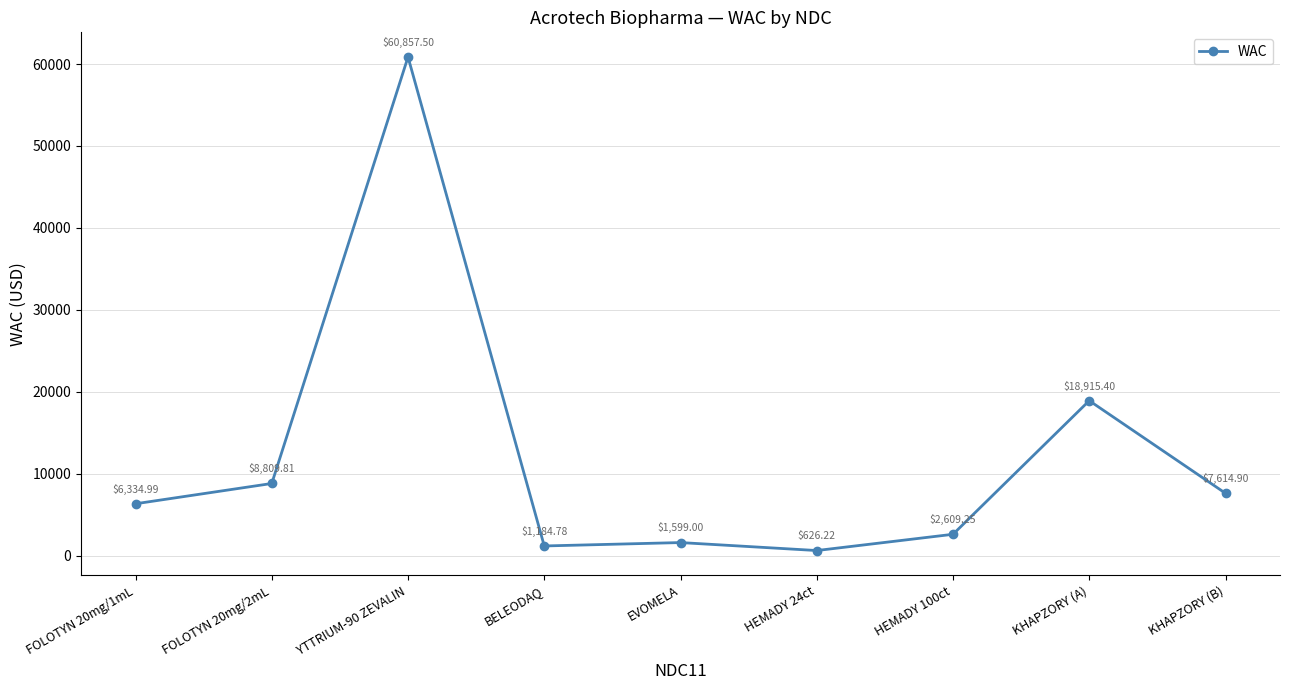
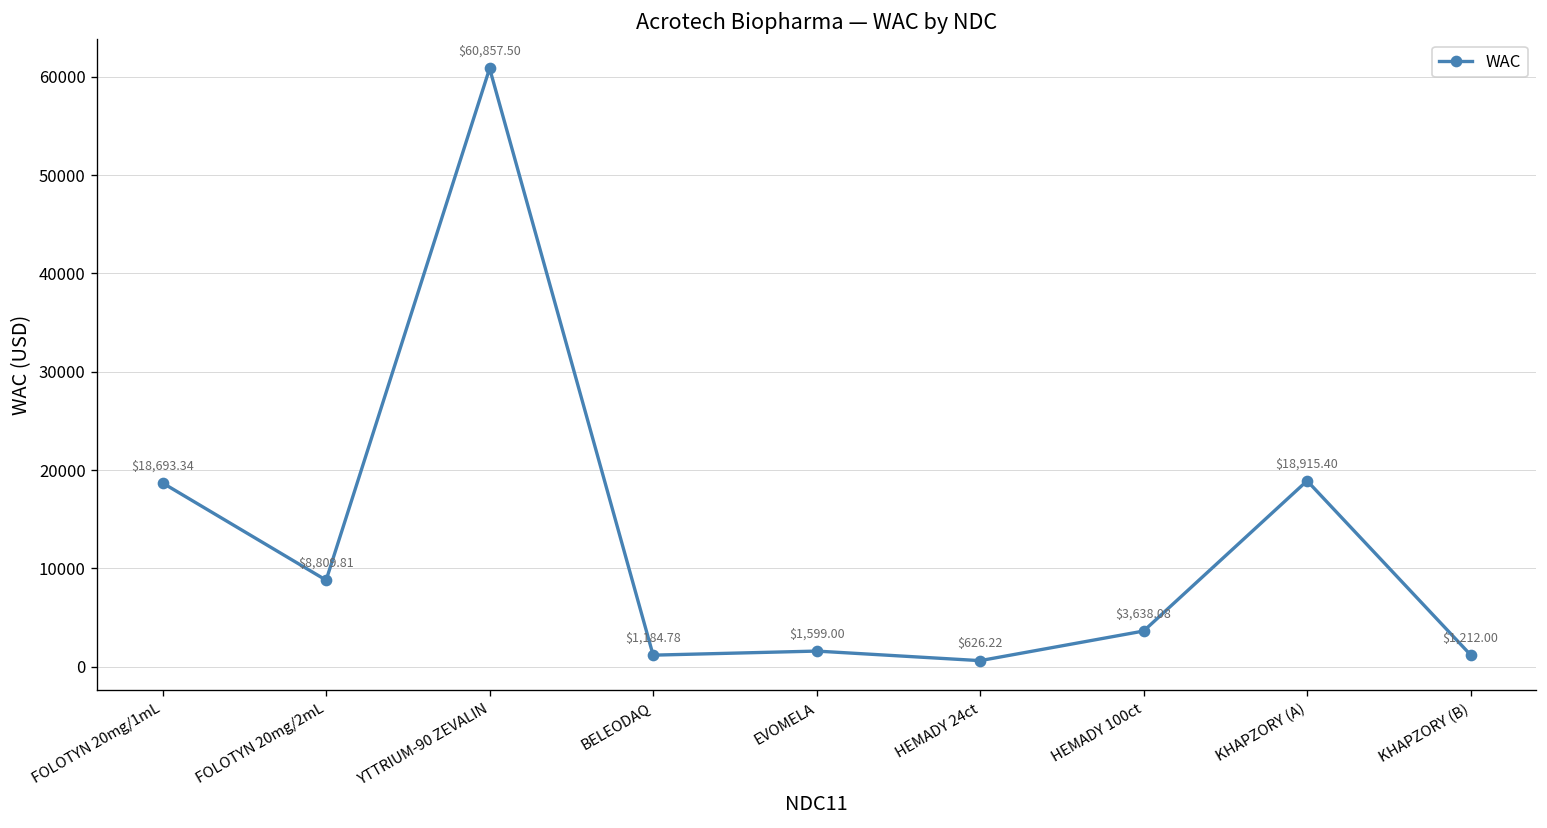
FOLOTYN 20mg/1mL: $6,334.99 -> $18,693.34
HEMADY 100ct: $2,609.25 -> $3,638.08
KHAPZORY (B): $7,614.90 -> $1,212.00
